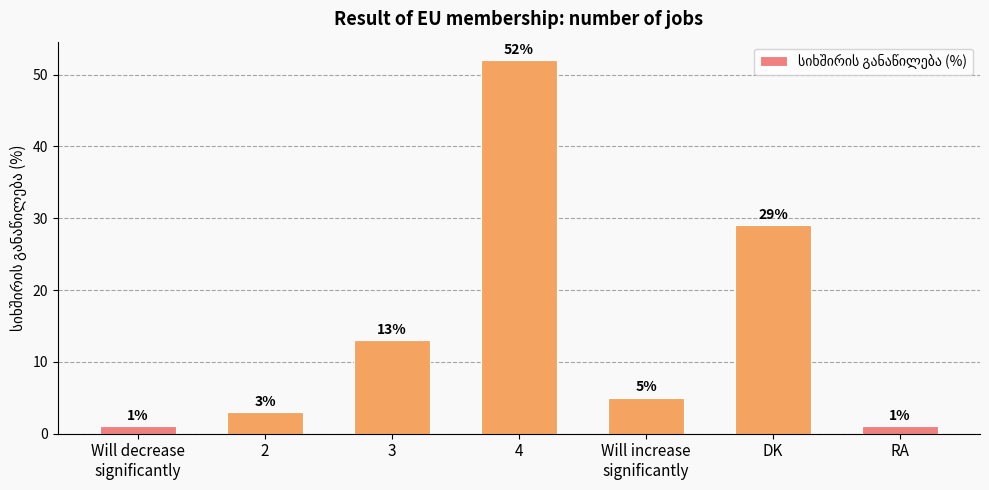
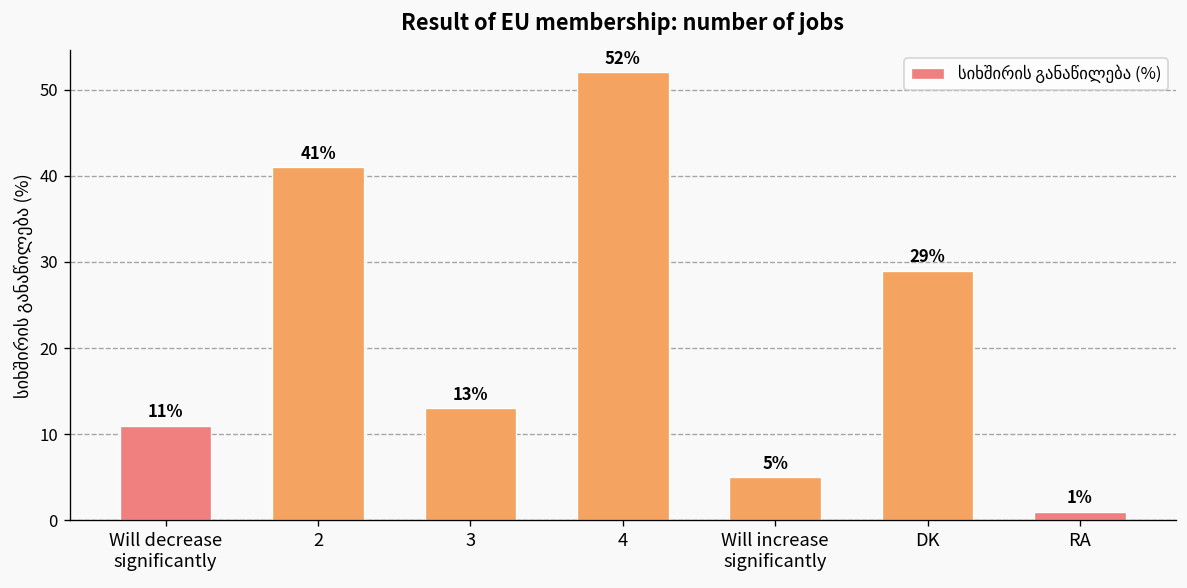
Will decrease significantly: 1% -> 11%
2: 3% -> 41%
